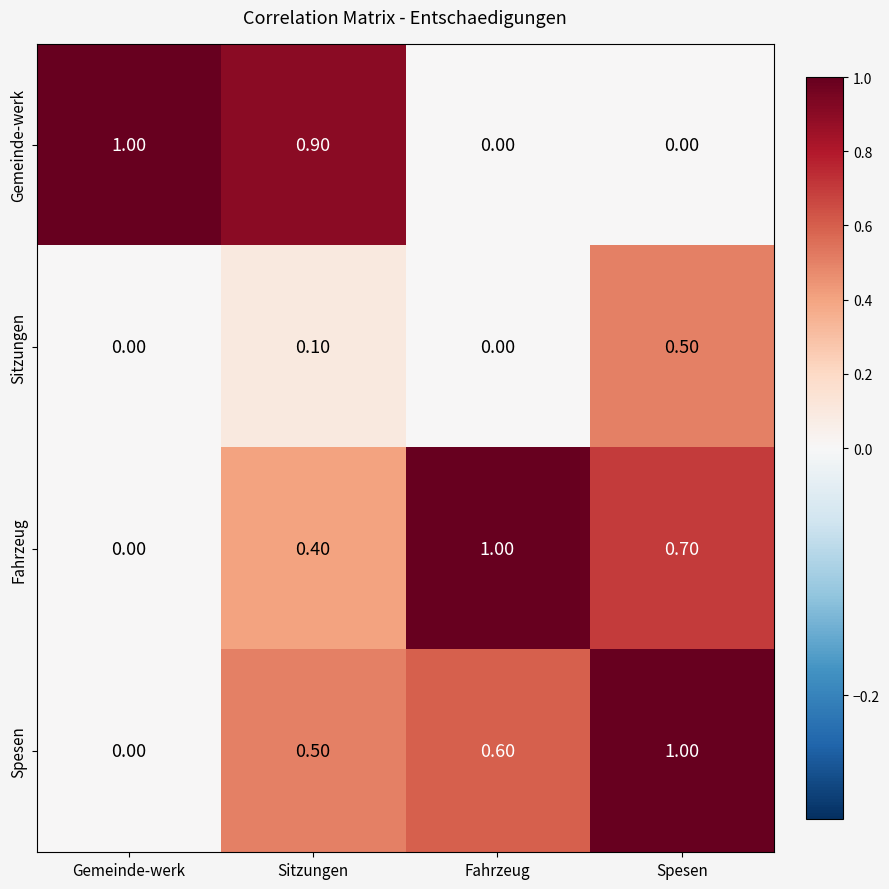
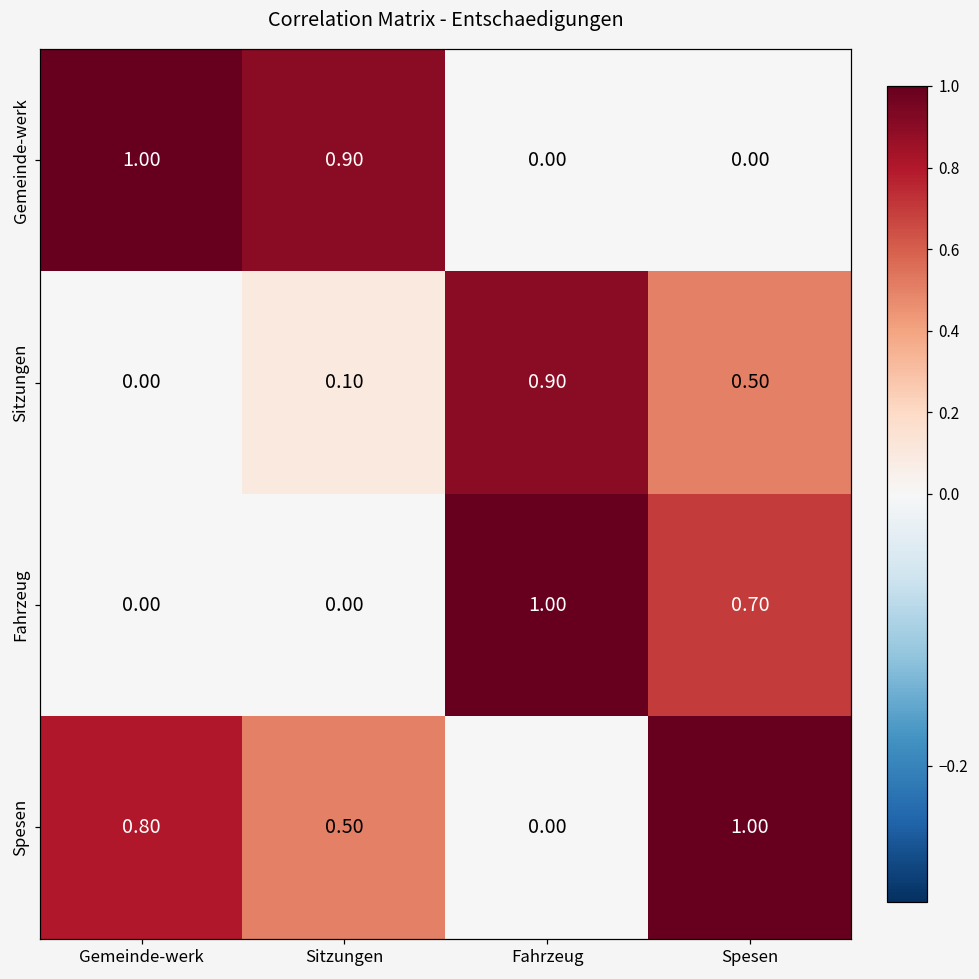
Sitzungen, Fahrzeug: 0.00 -> 0.90
Fahrzeug, Sitzungen: 0.40 -> 0.00
Spesen, Gemeinde-werk: 0.00 -> 0.80
Spesen, Fahrzeug: 0.60 -> 0.00
